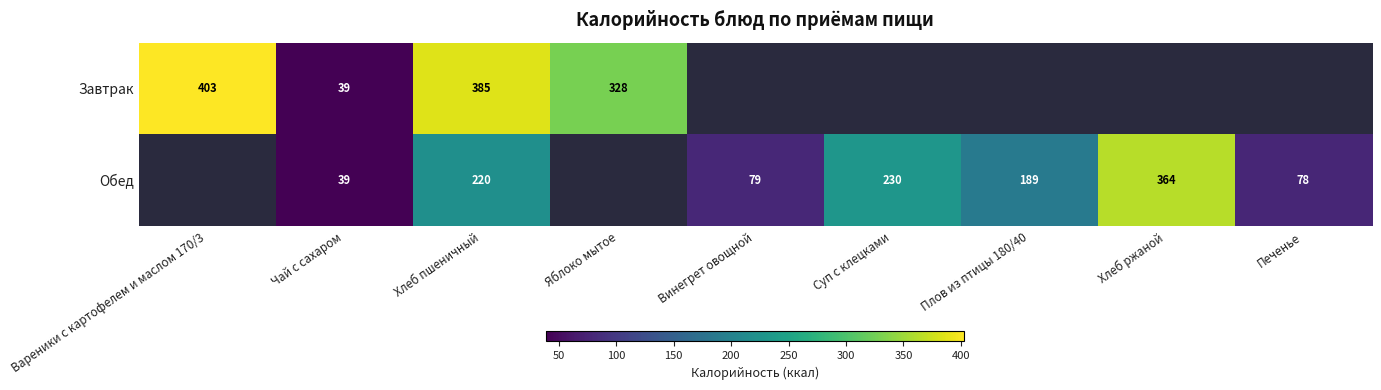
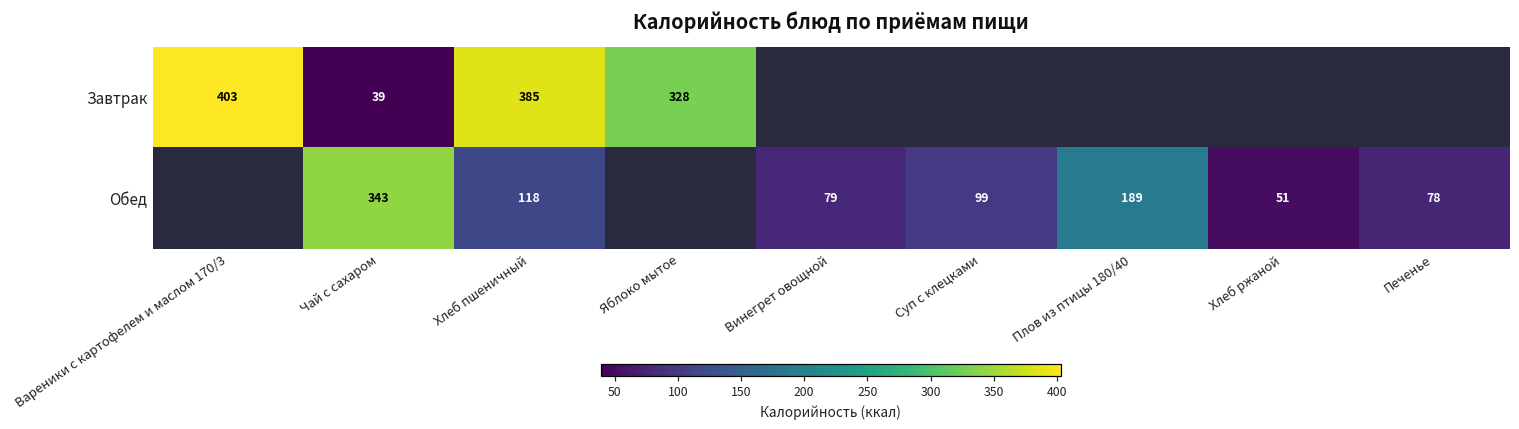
Обед, Чай с сахаром: 39 -> 343
Обед, Хлеб пшеничный: 220 -> 118
Обед, Суп с клецками: 230 -> 99
Обед, Хлеб ржаной: 364 -> 51
